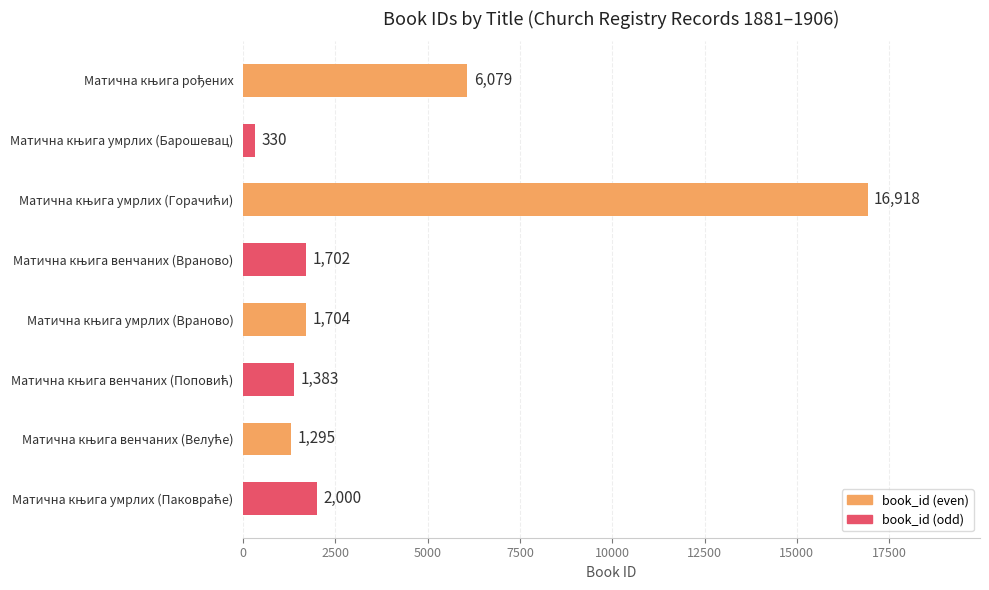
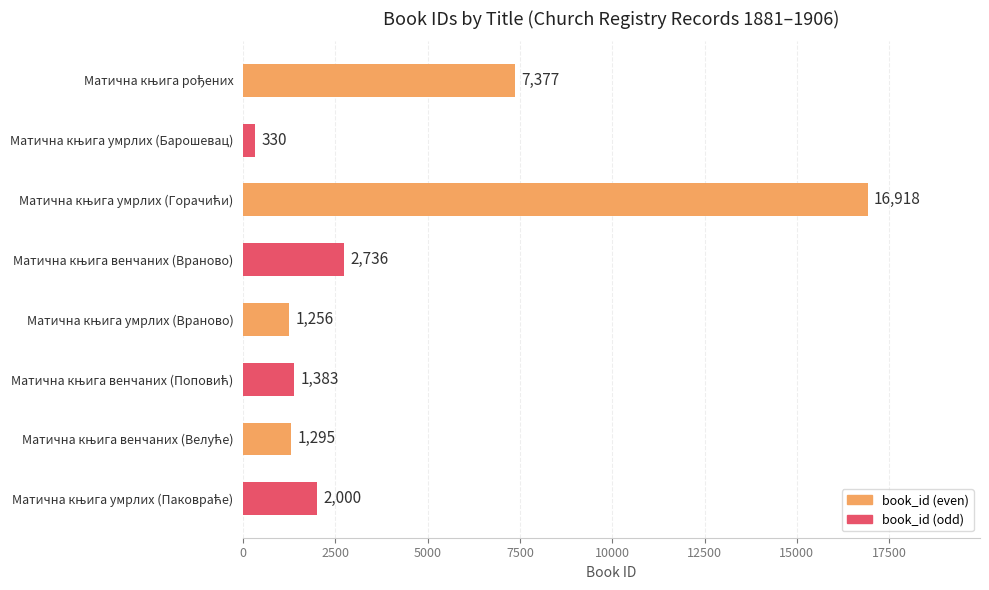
Матична књига рођених: 6,079 -> 7,377
Матична књига венчаних (Враново): 1,702 -> 2,736
Матична књига умрлих (Враново): 1,704 -> 1,256
